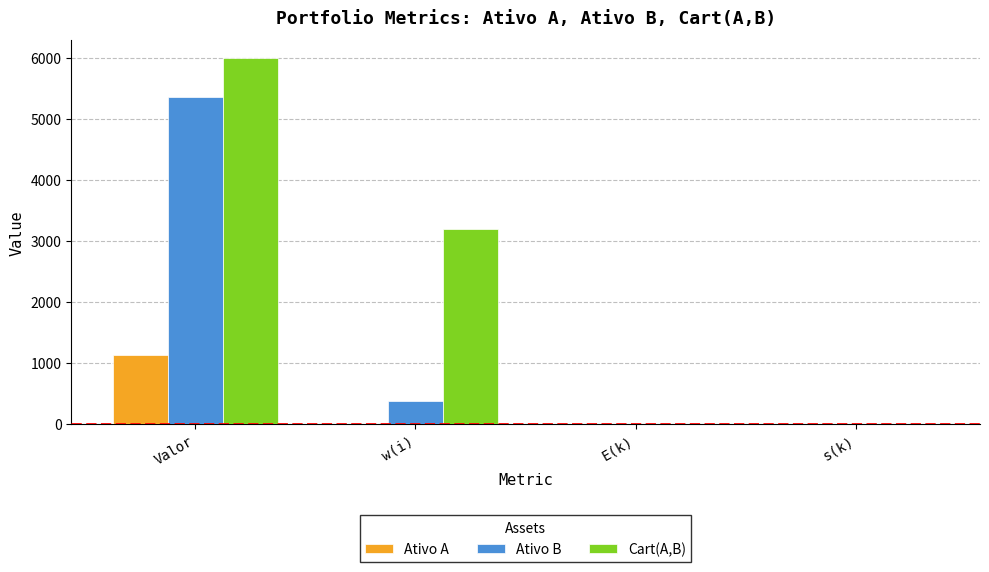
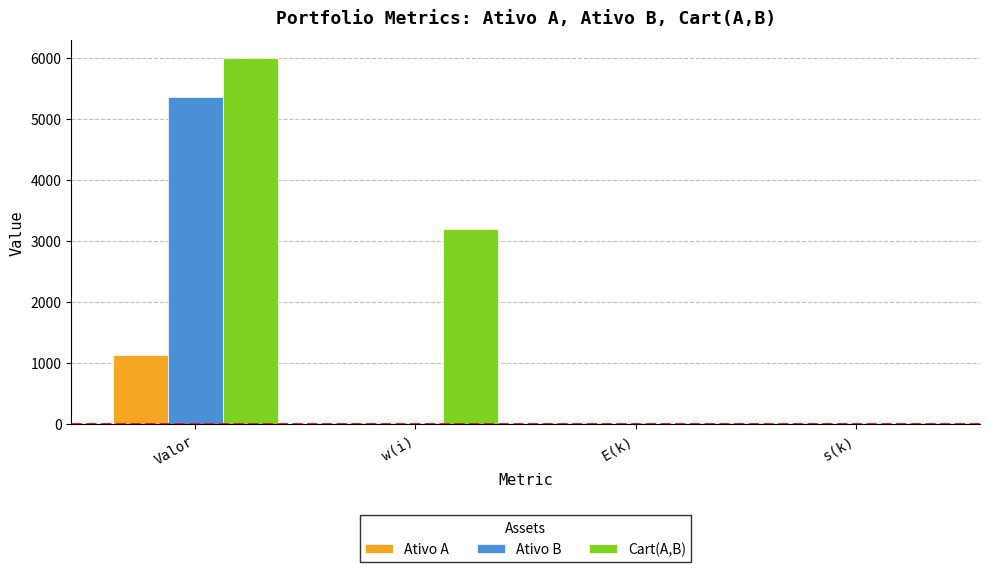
Ativo B, w(i): 400 -> 0
